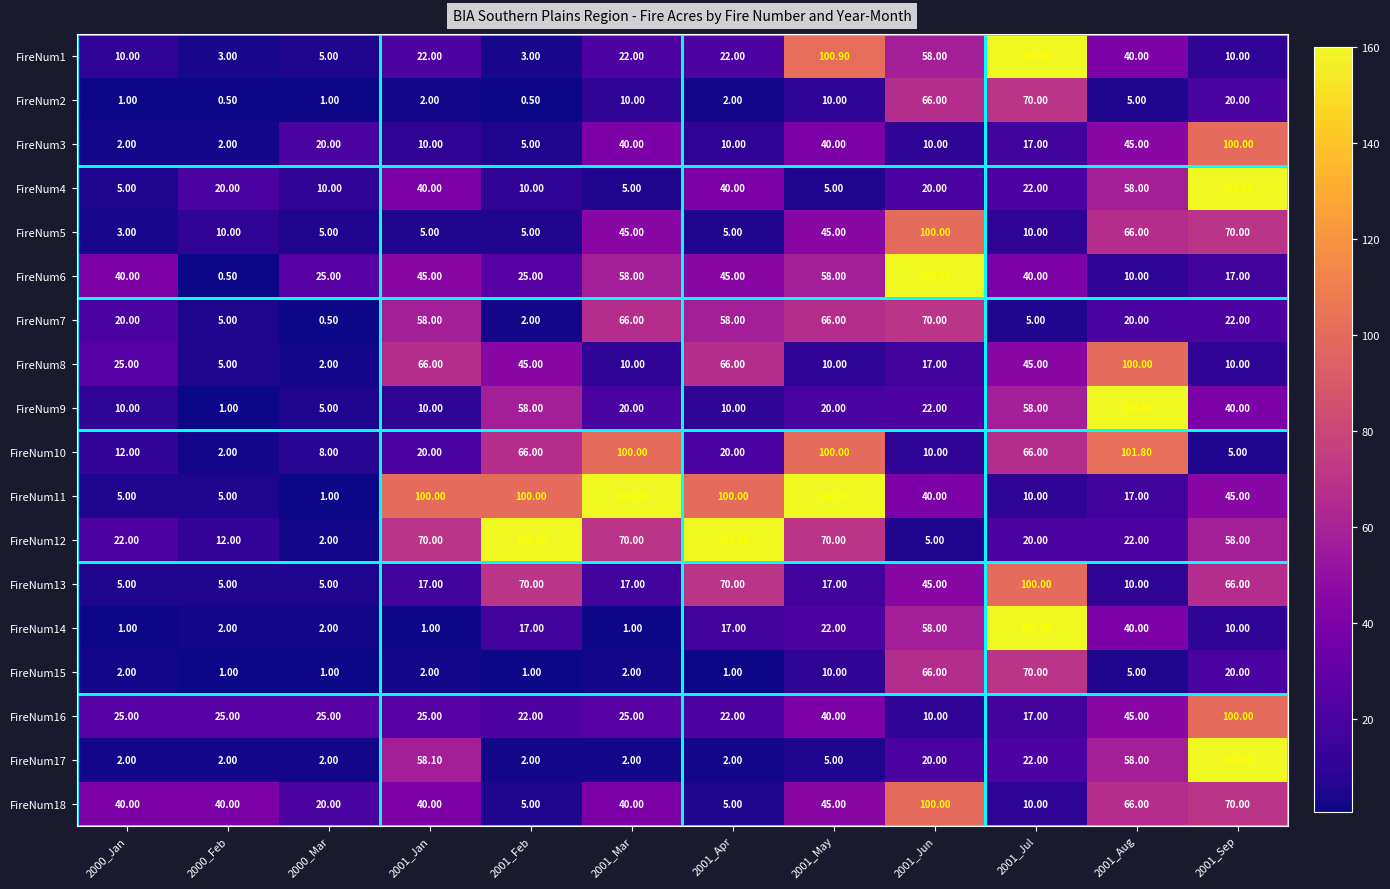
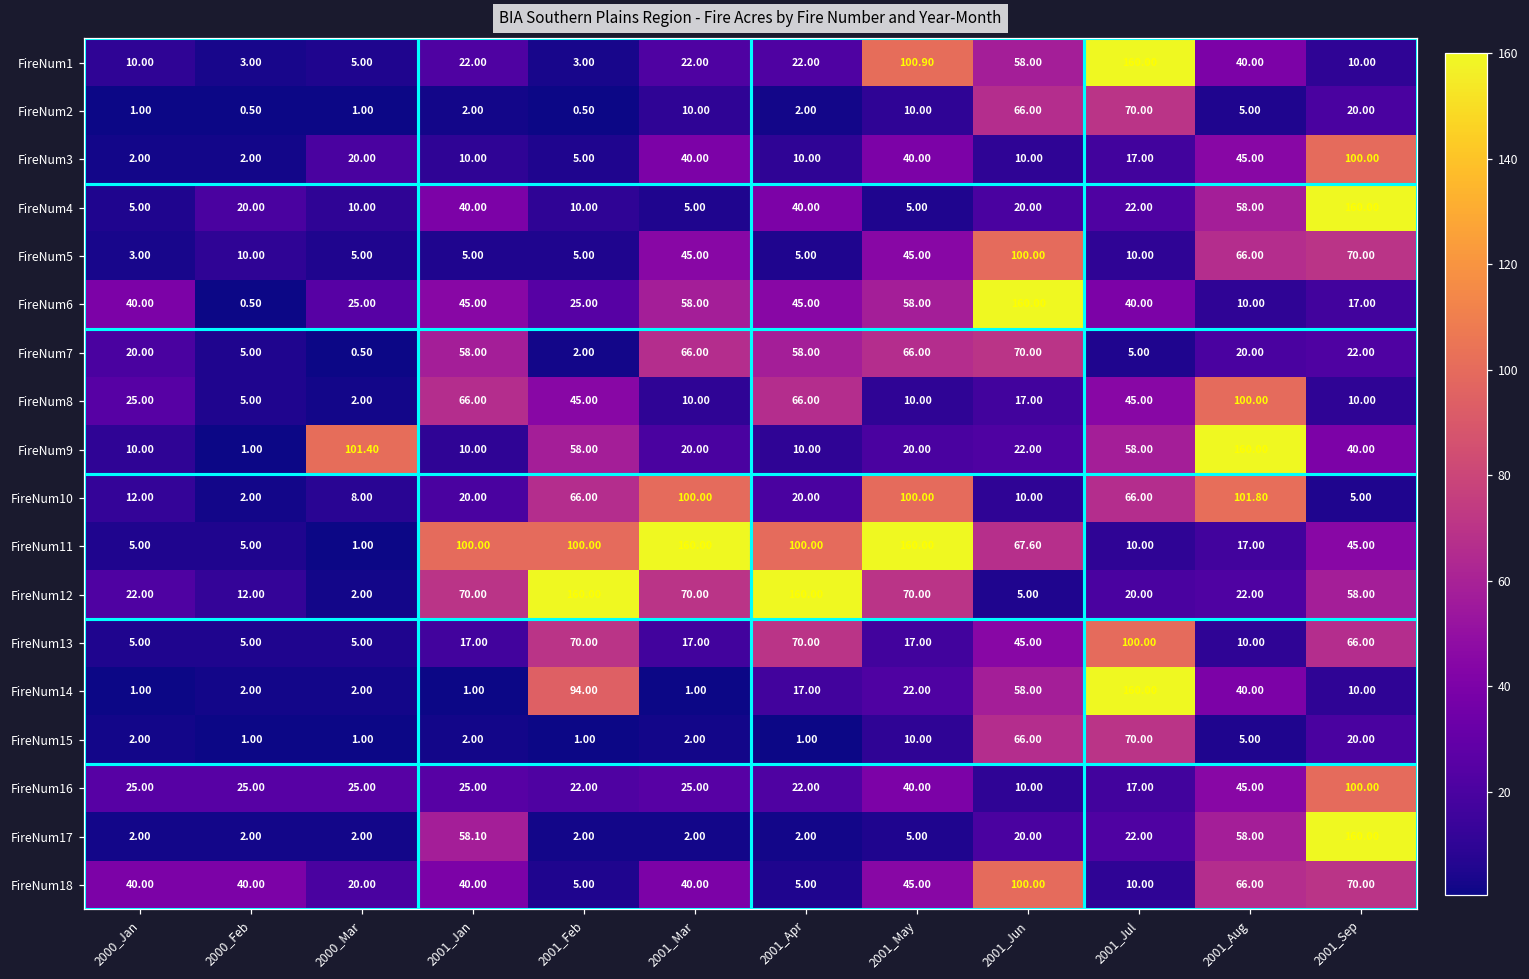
FireNum9, 2000_Mar: 5.00 -> 101.40
FireNum11, 2001_Jun: 40.00 -> 67.60
FireNum14, 2001_Feb: 17.00 -> 94.00
